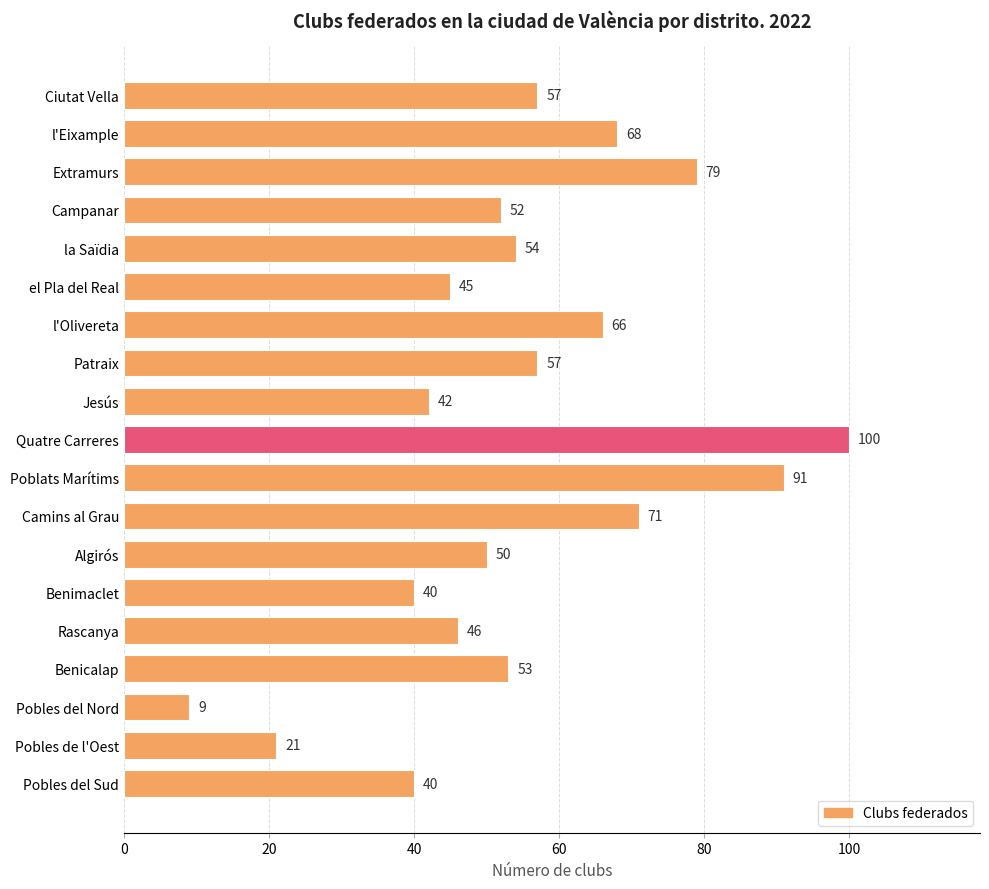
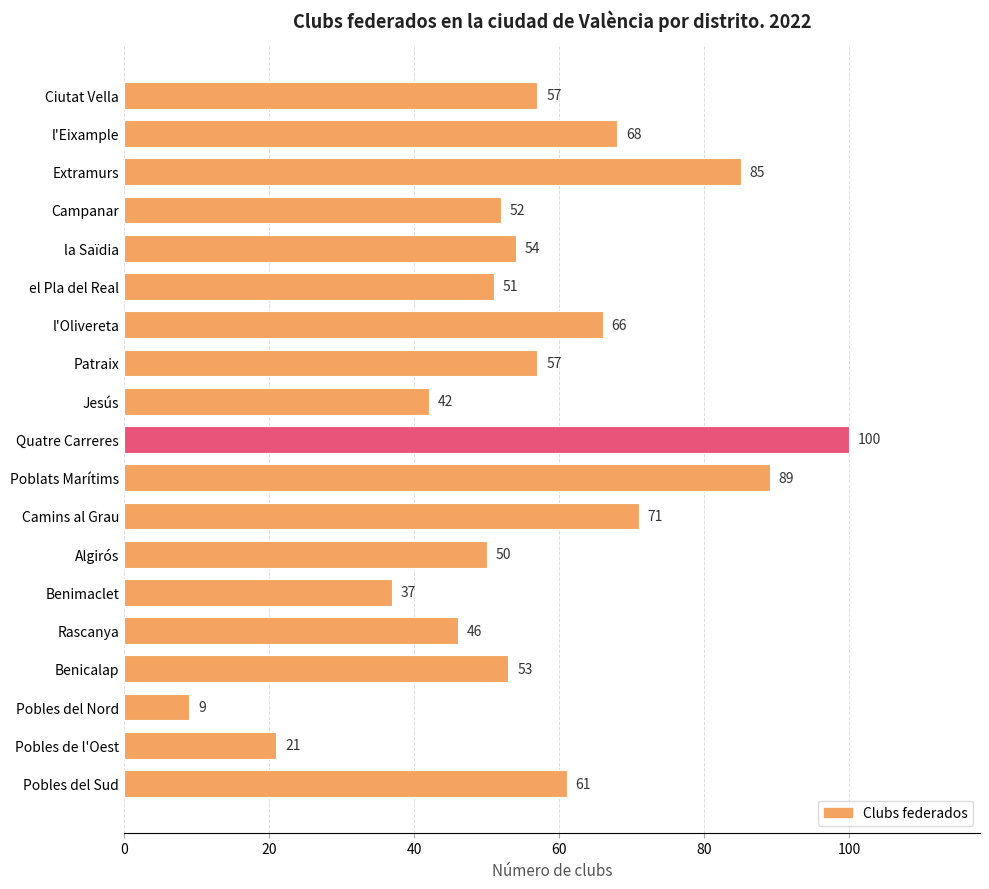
Extramurs: 79 -> 85
el Pla del Real: 45 -> 51
Poblats Marítims: 91 -> 89
Benimaclet: 40 -> 37
Pobles del Sud: 40 -> 61
